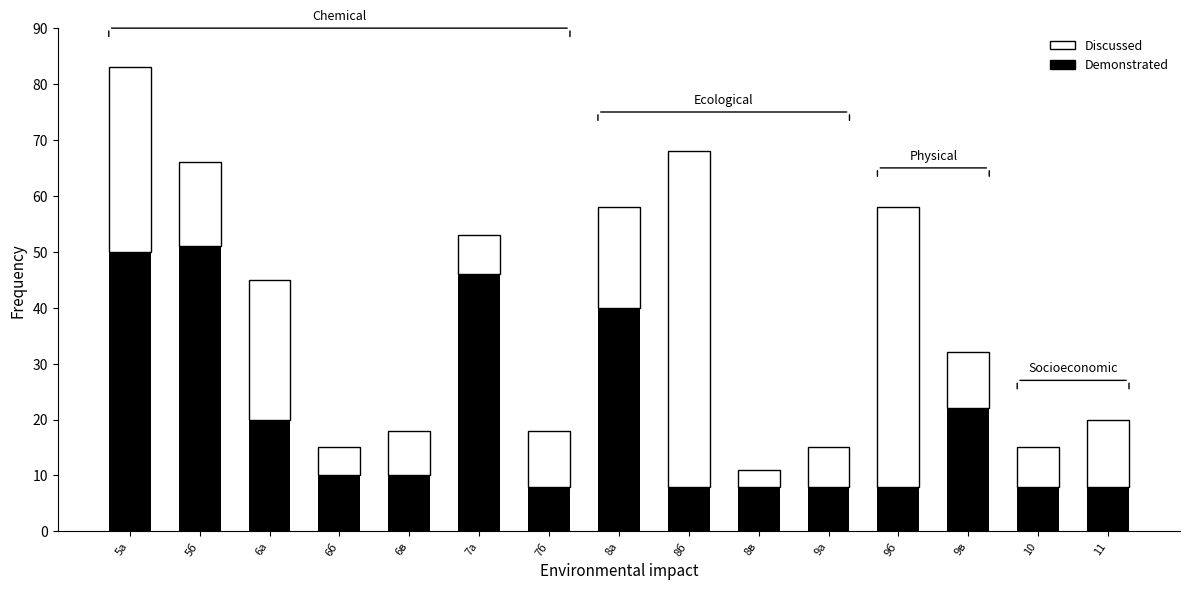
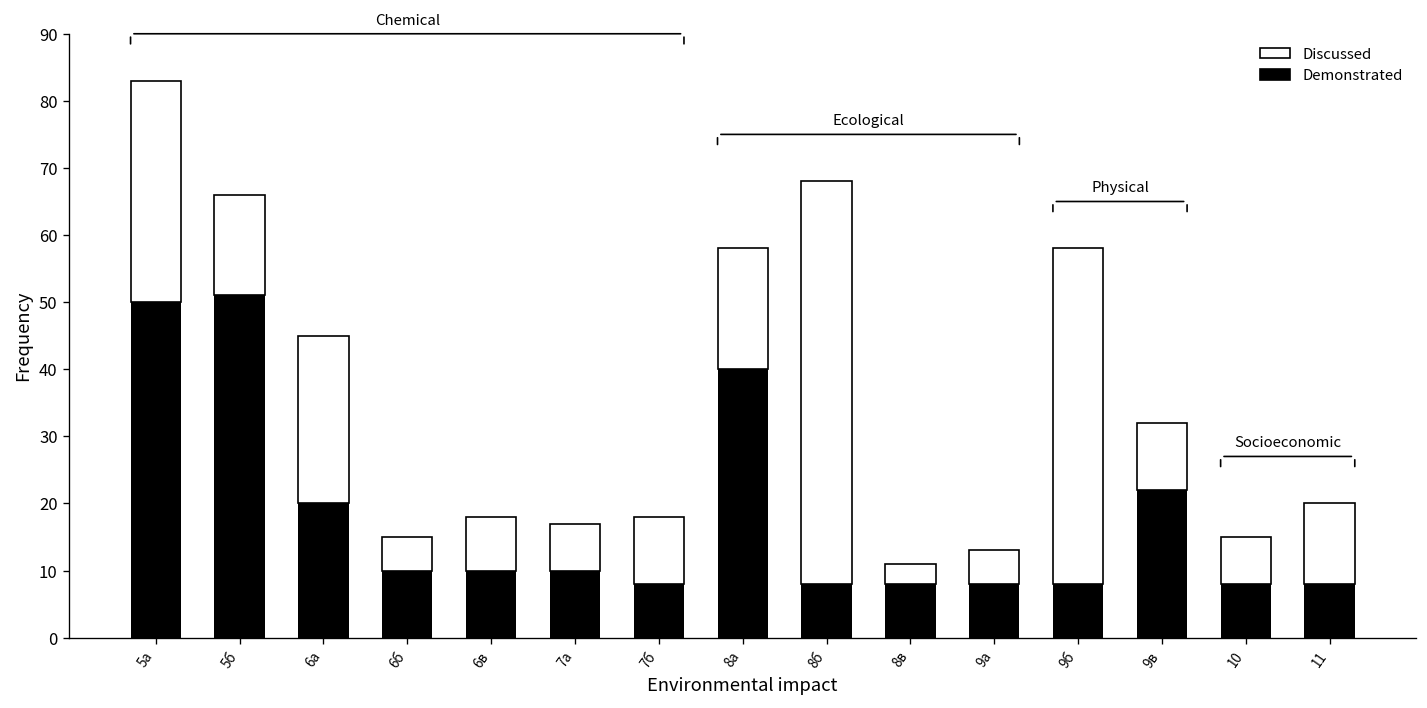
Demonstrated, 7а: 46 -> 10
Discussed, 9а: 7 -> 5
